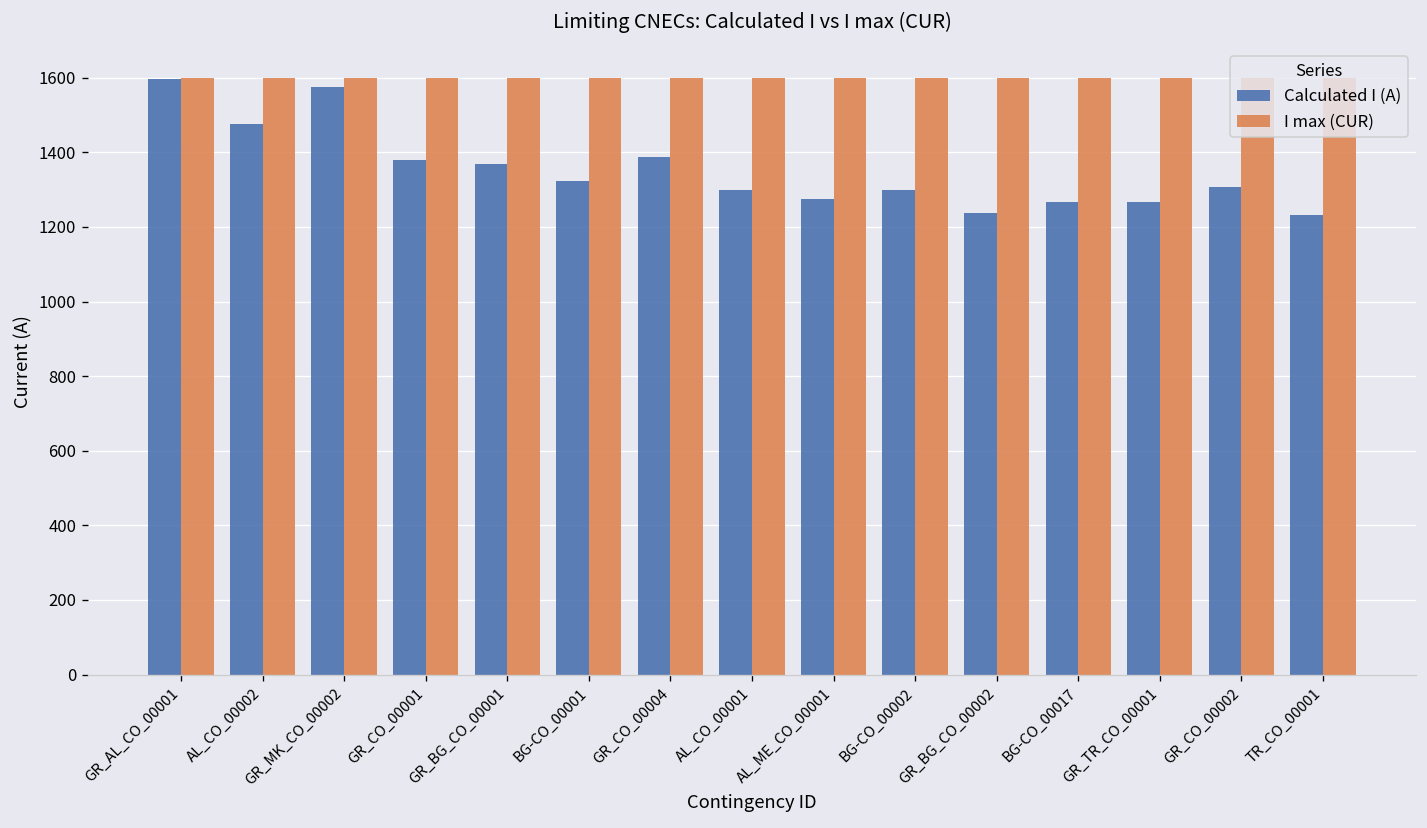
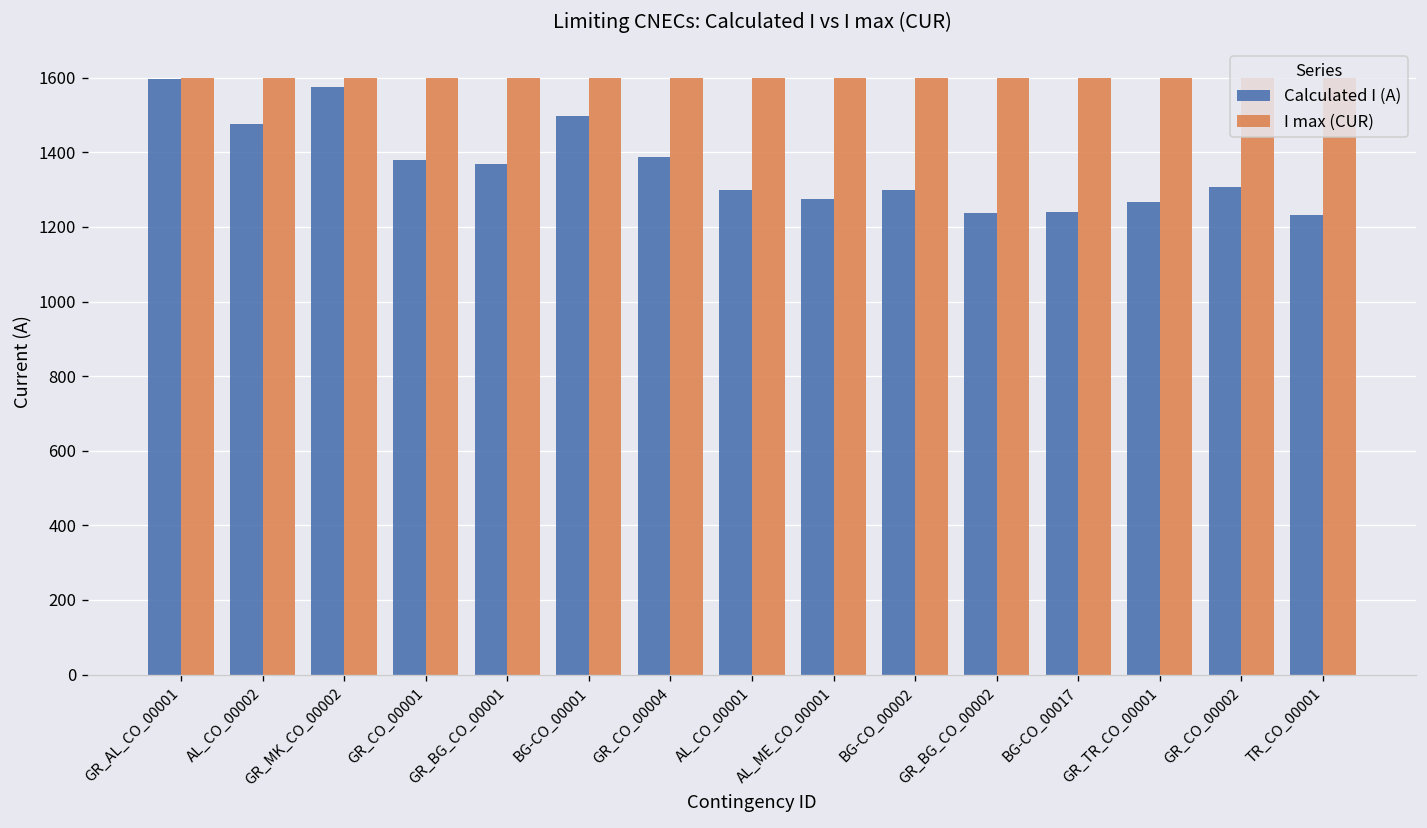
Calculated I (A), BG-CO_00001: 1320 -> 1500
Calculated I (A), BG-CO_00017: 1270 -> 1240
